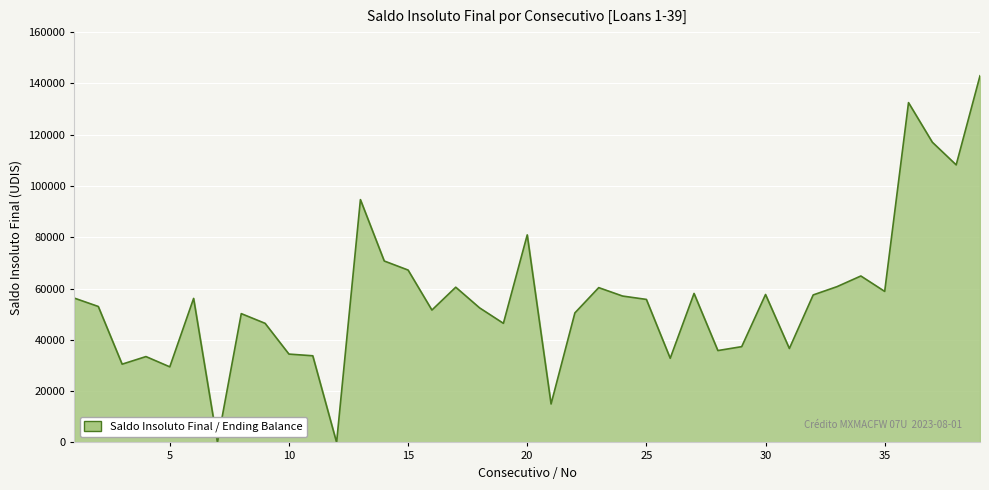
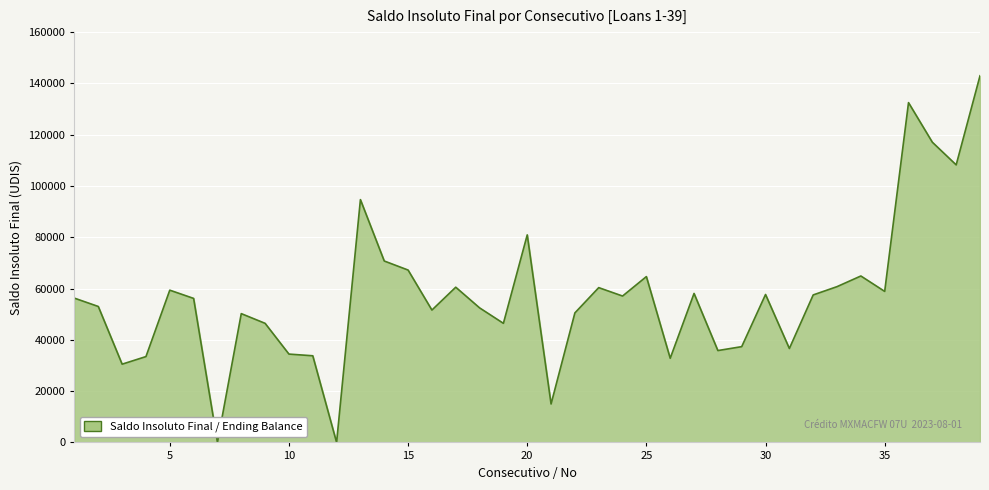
5: 29000 -> 59000
25: 56000 -> 65000
